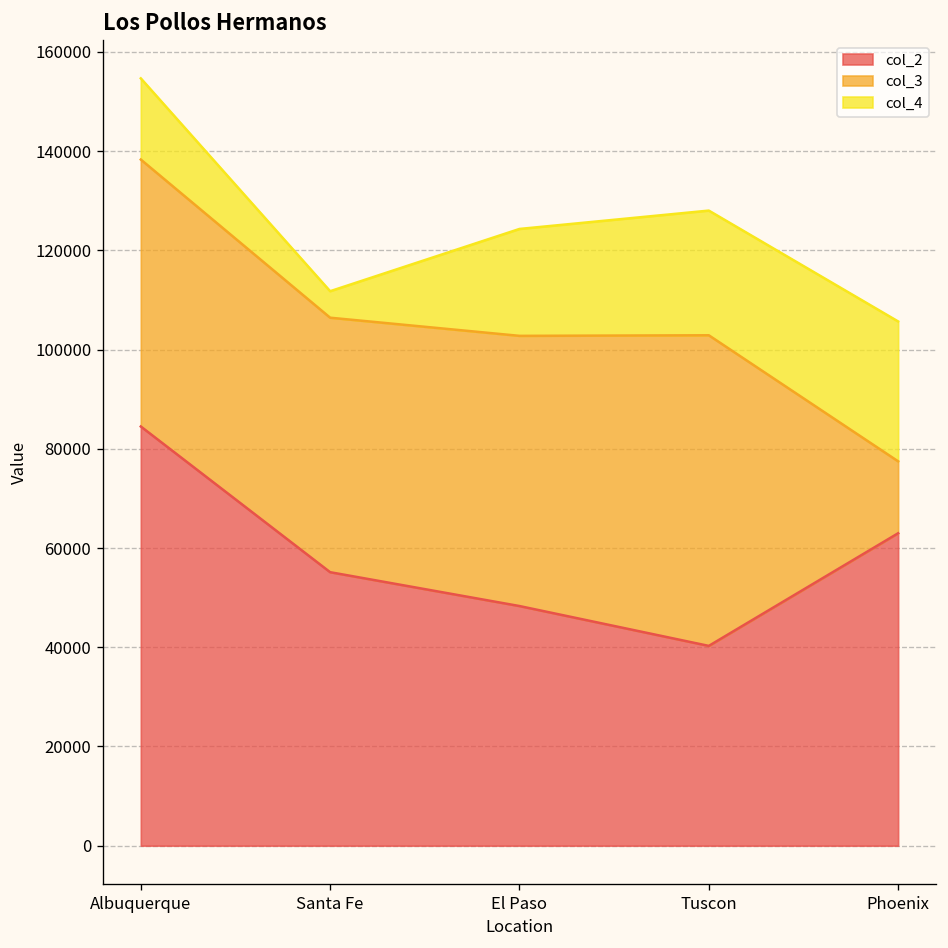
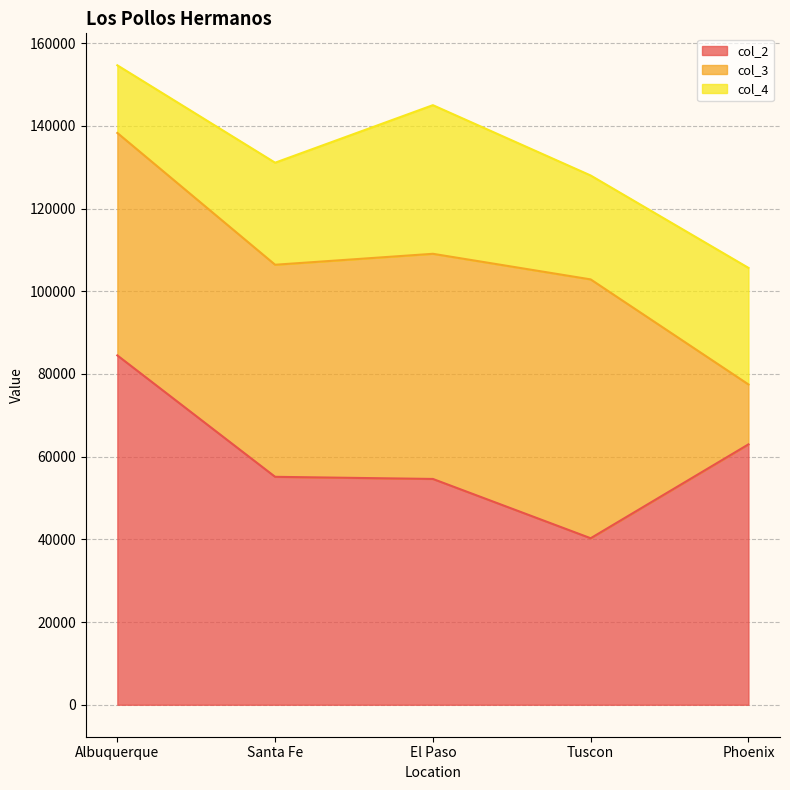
col_4, Santa Fe: 5000 -> 25000
col_2, El Paso: 48000 -> 55000
col_4, El Paso: 22000 -> 36000
